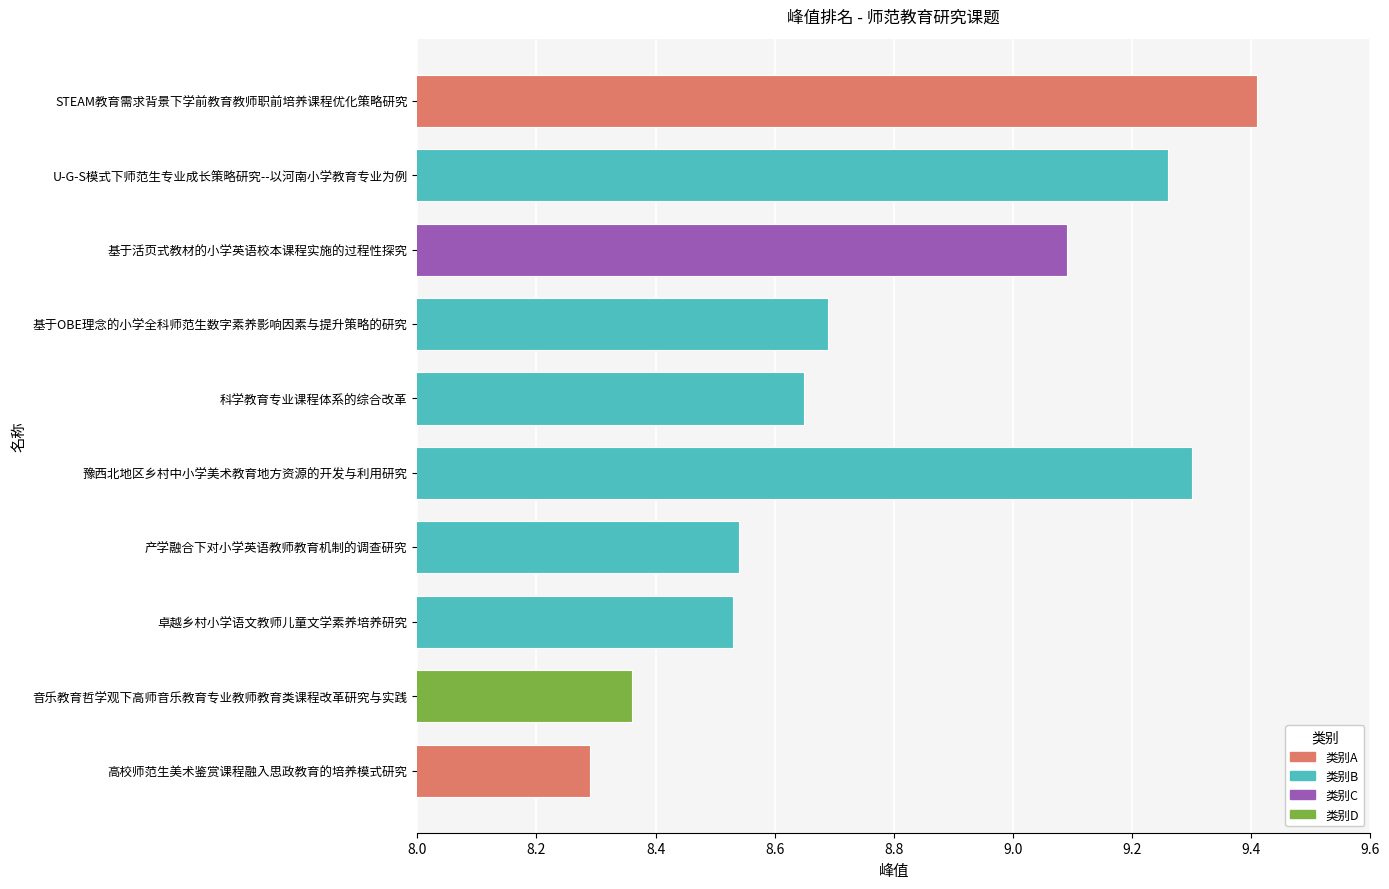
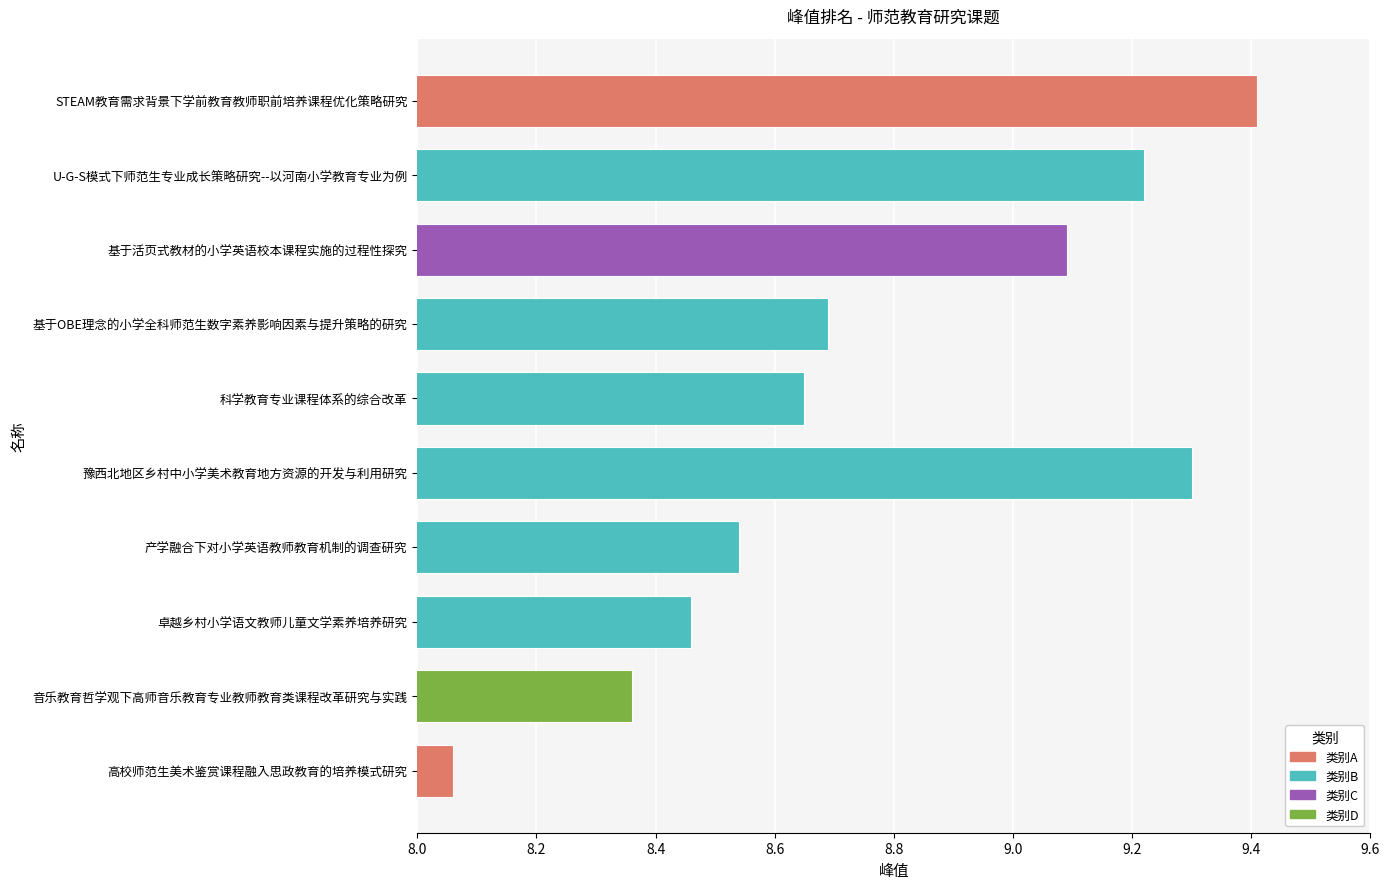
U-G-S模式下师范生专业成长策略研究--以河南小学教育专业为例: 9.26 -> 9.22
卓越乡村小学语文教师儿童文学素养培养研究: 8.53 -> 8.46
高校师范生美术鉴赏课程融入思政教育的培养模式研究: 8.29 -> 8.06
